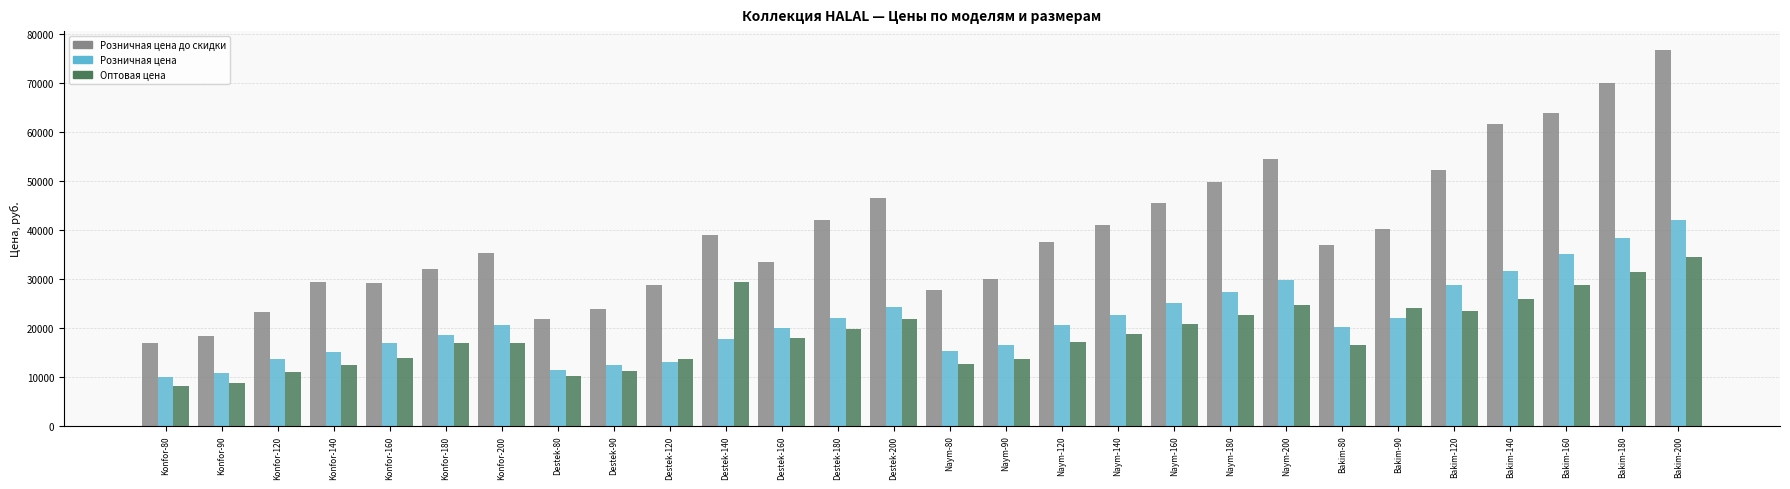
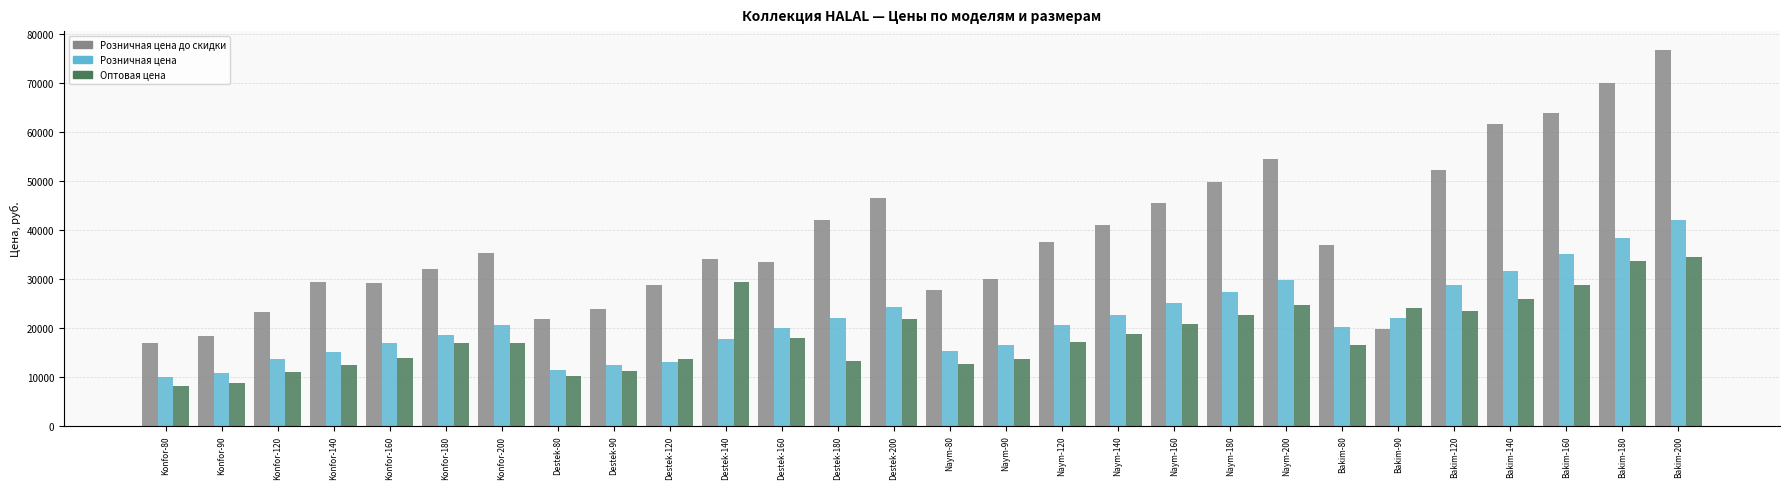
Розничная цена до скидки, Destek-140: 39000 -> 34000
Оптовая цена, Destek-180: 20000 -> 13000
Розничная цена до скидки, Bakim-90: 40000 -> 20000
Оптовая цена, Bakim-180: 31000 -> 34000
